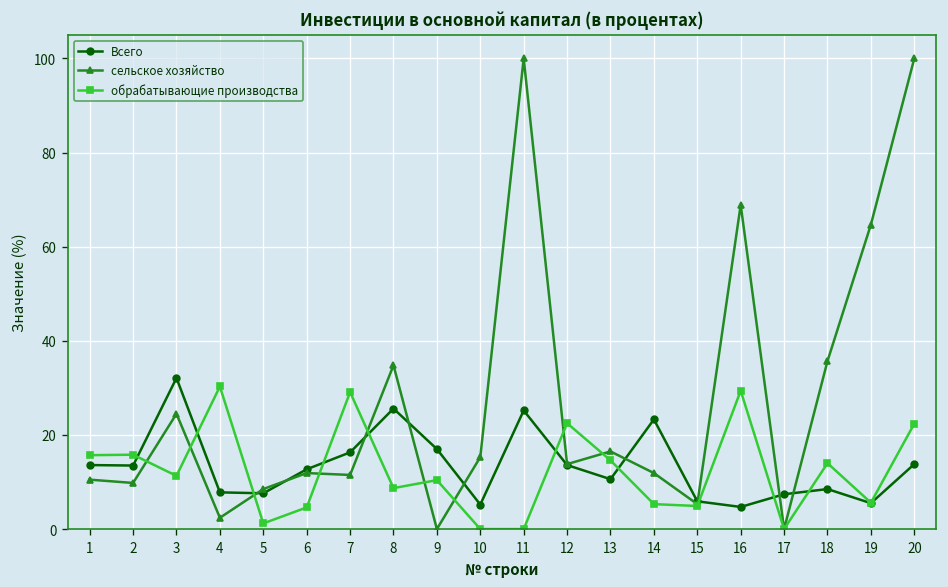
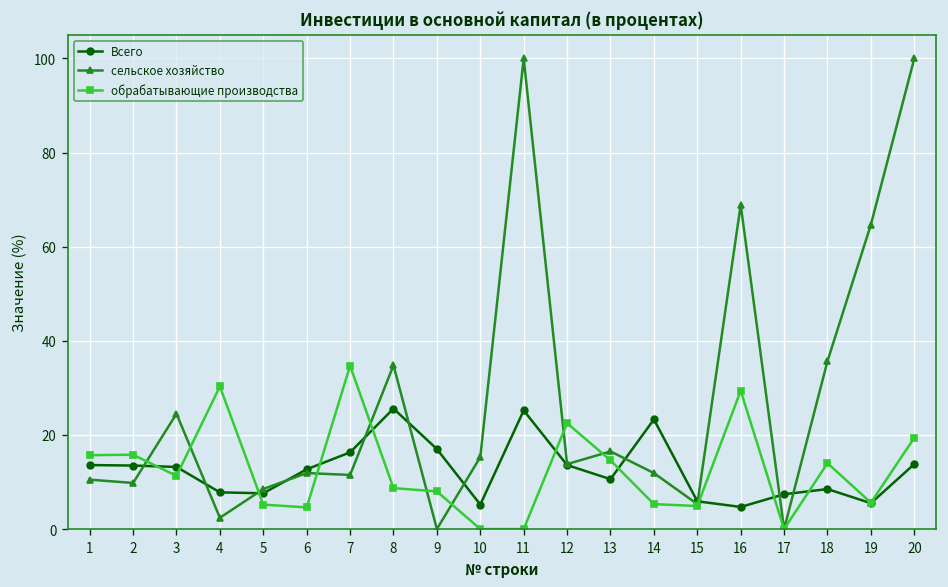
Всего, 3: 32 -> 13
обрабатывающие производства, 5: 1 -> 5
обрабатывающие производства, 7: 29 -> 35
обрабатывающие производства, 9: 10 -> 8
обрабатывающие производства, 20: 22 -> 19
